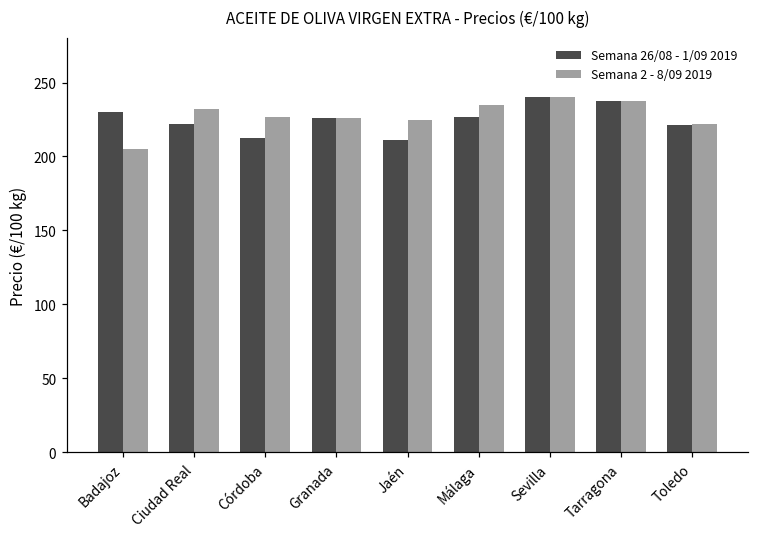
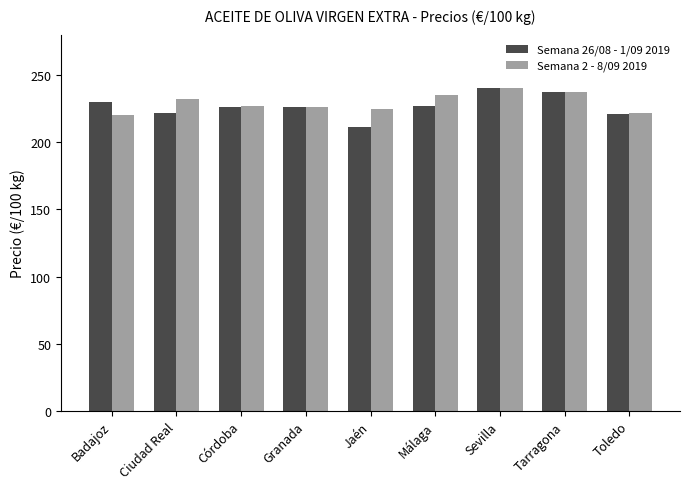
Semana 2 - 8/09 2019, Badajoz: 205 -> 220
Semana 26/08 - 1/09 2019, Córdoba: 212 -> 227
